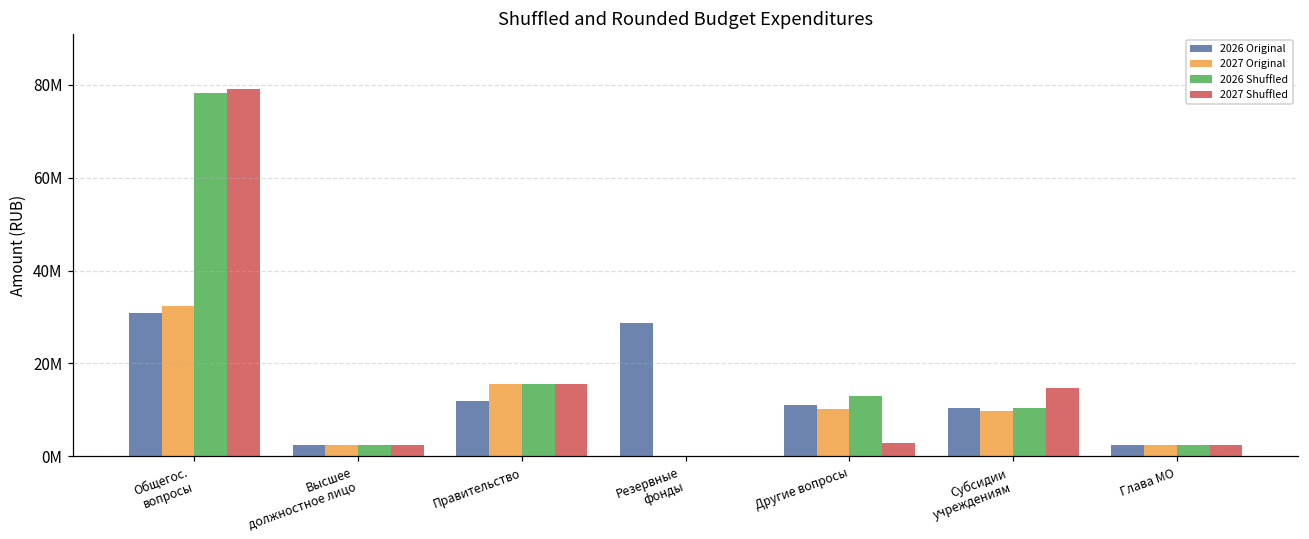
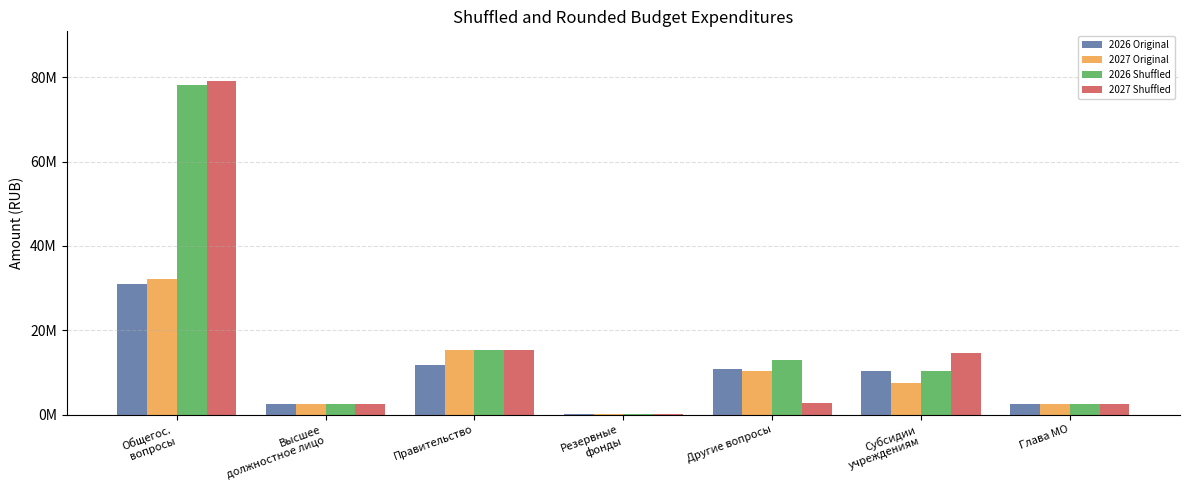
2026 Original, Резервные фонды: 29000000 -> 0
2027 Original, Субсидии учреждениям: 10000000 -> 7000000
